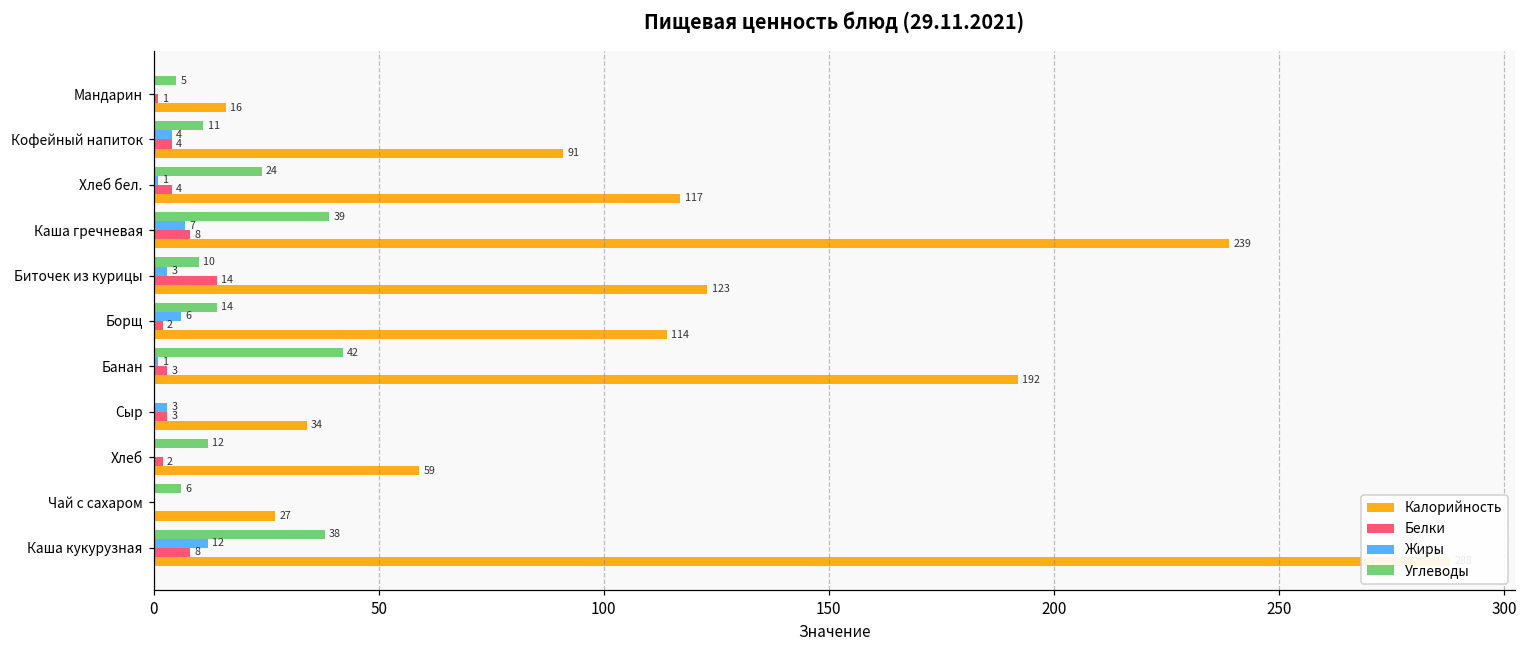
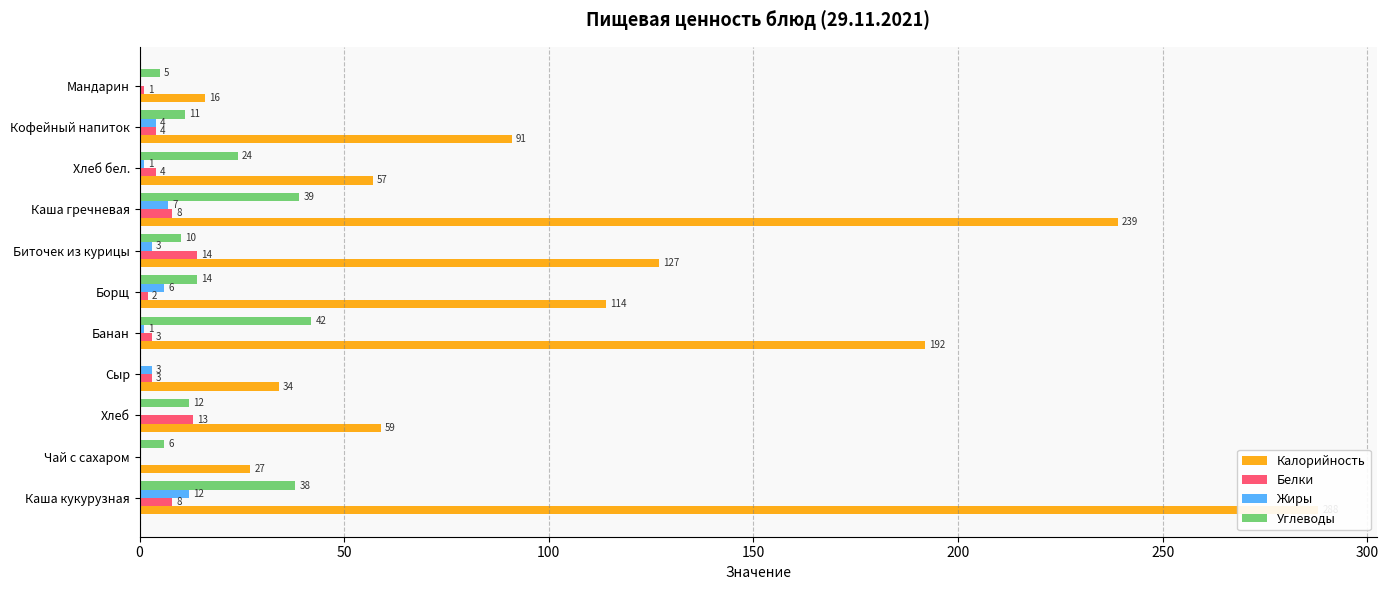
Калорийность, Хлеб бел.: 117 -> 57
Калорийность, Биточек из курицы: 123 -> 127
Белки, Хлеб: 2 -> 13
